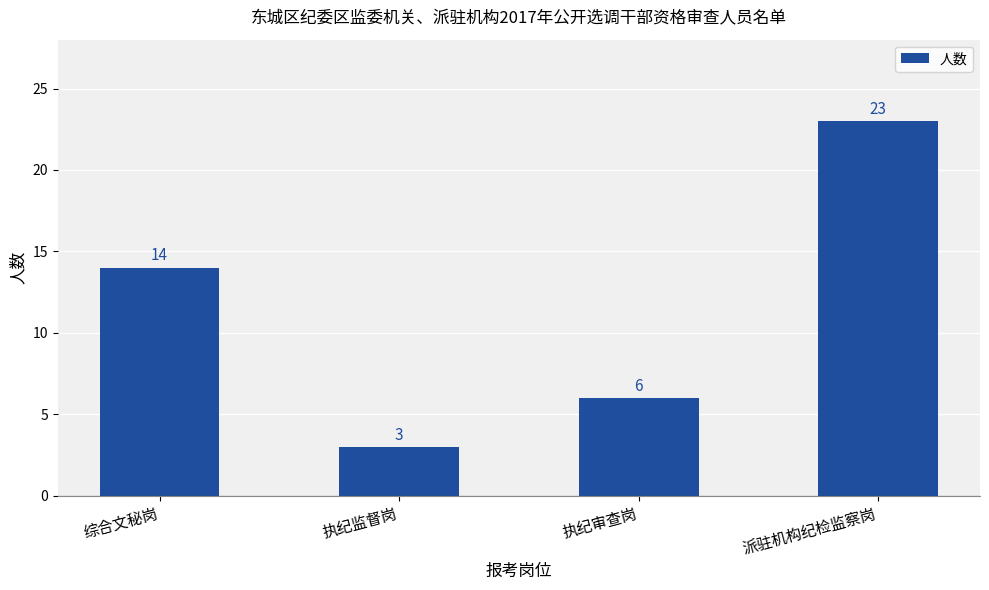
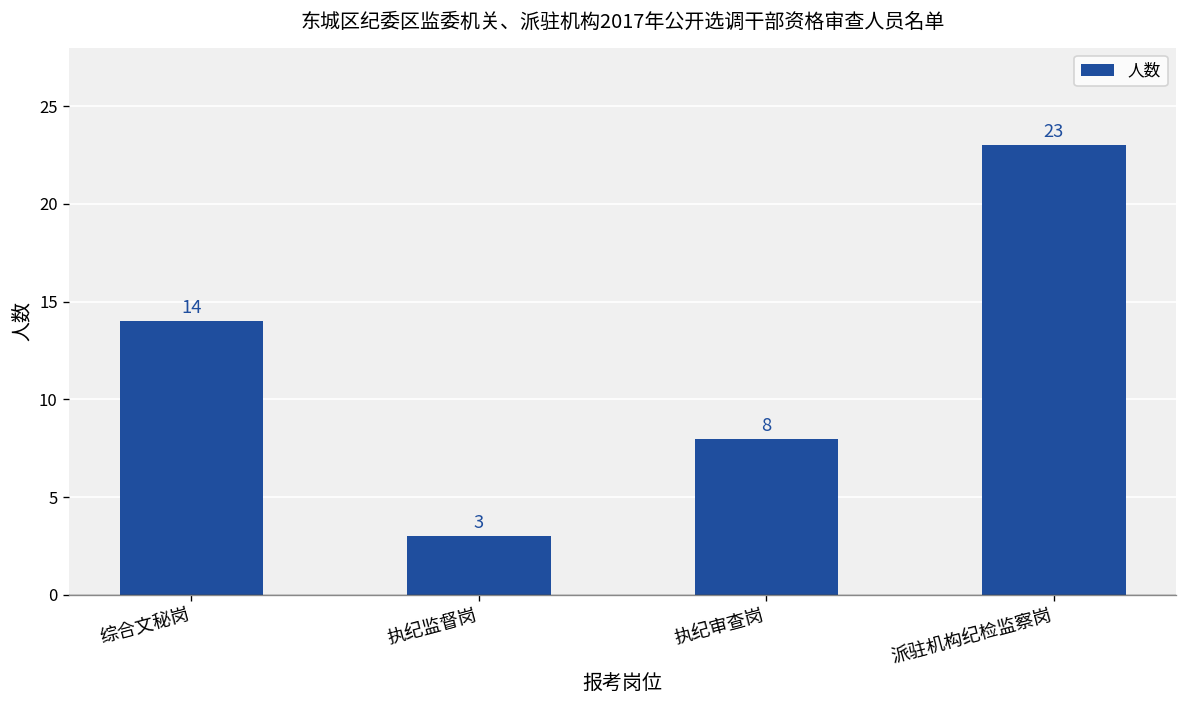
执纪审查岗: 6 -> 8
